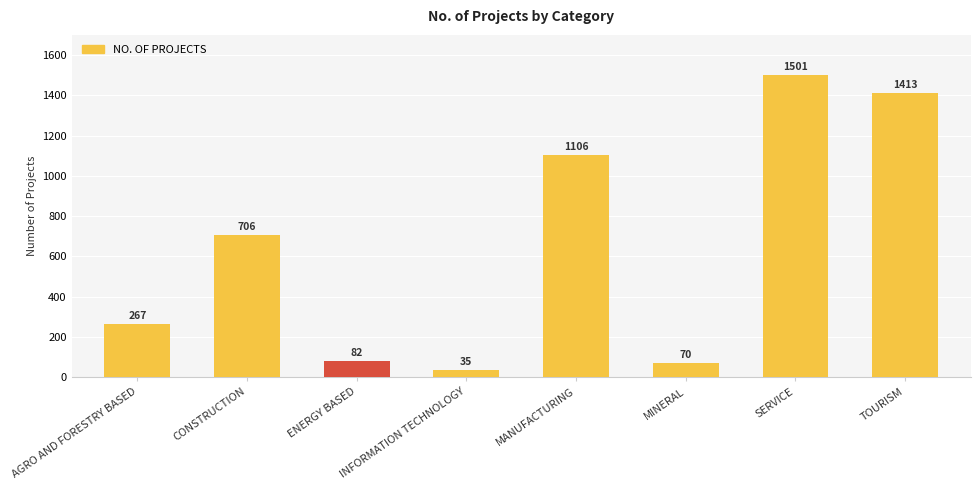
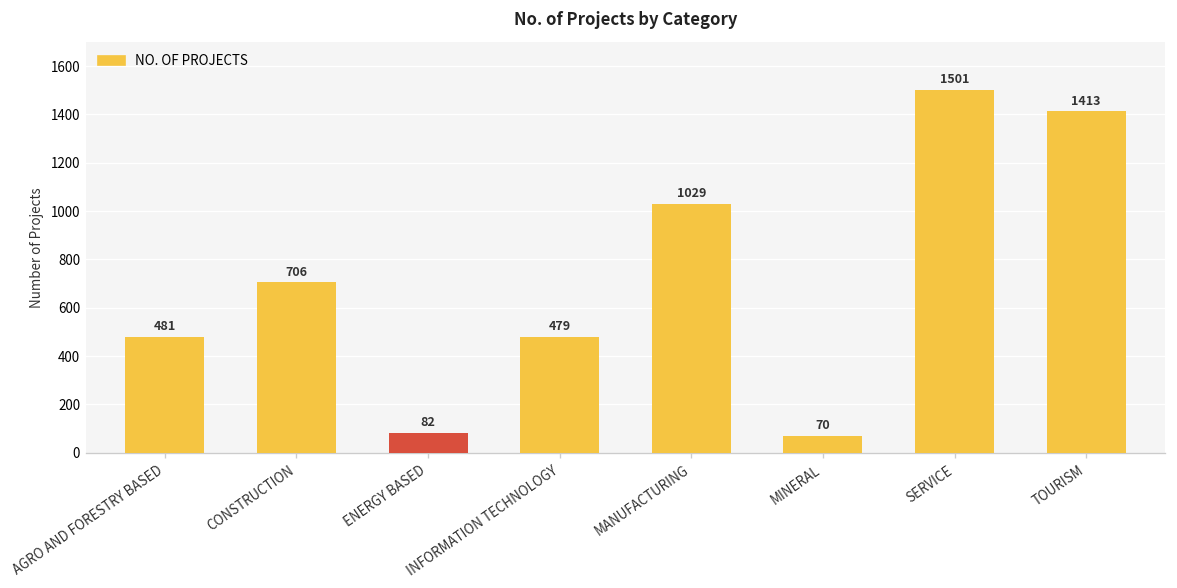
AGRO AND FORESTRY BASED: 267 -> 481
INFORMATION TECHNOLOGY: 35 -> 479
MANUFACTURING: 1106 -> 1029
